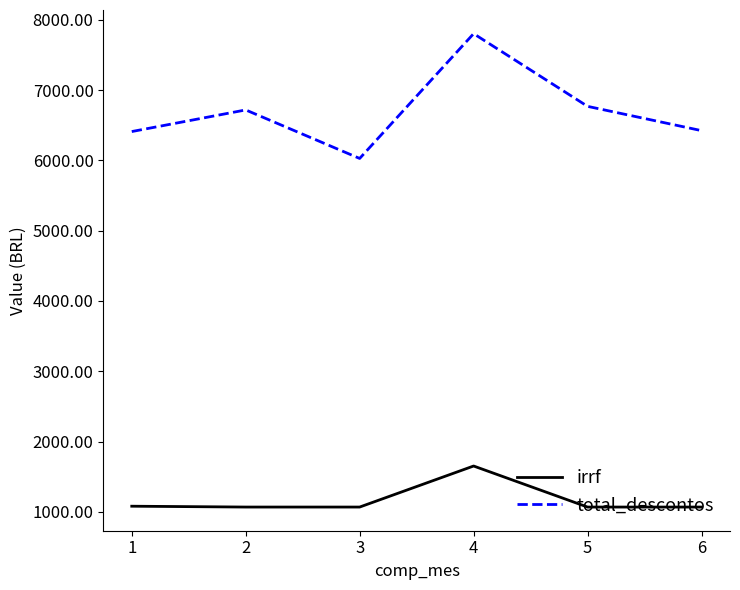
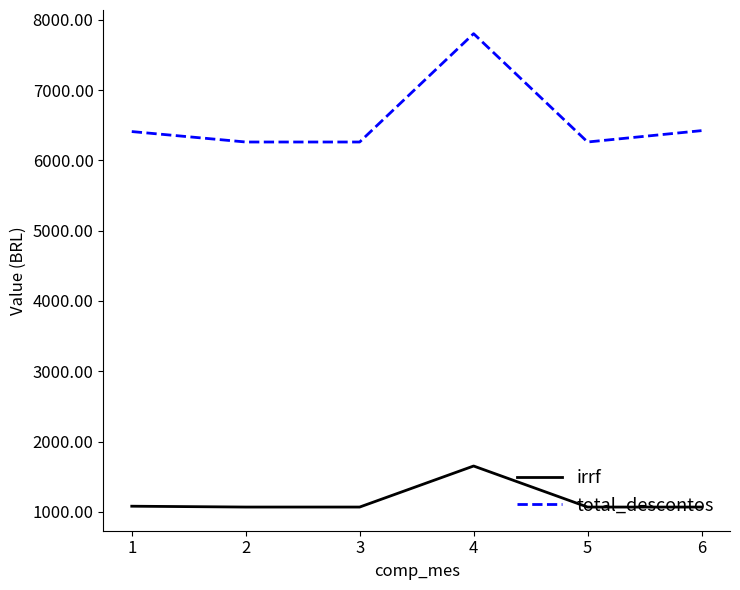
total_descontos, 2: 6700 -> 6300
total_descontos, 3: 6000 -> 6300
total_descontos, 5: 6800 -> 6300
